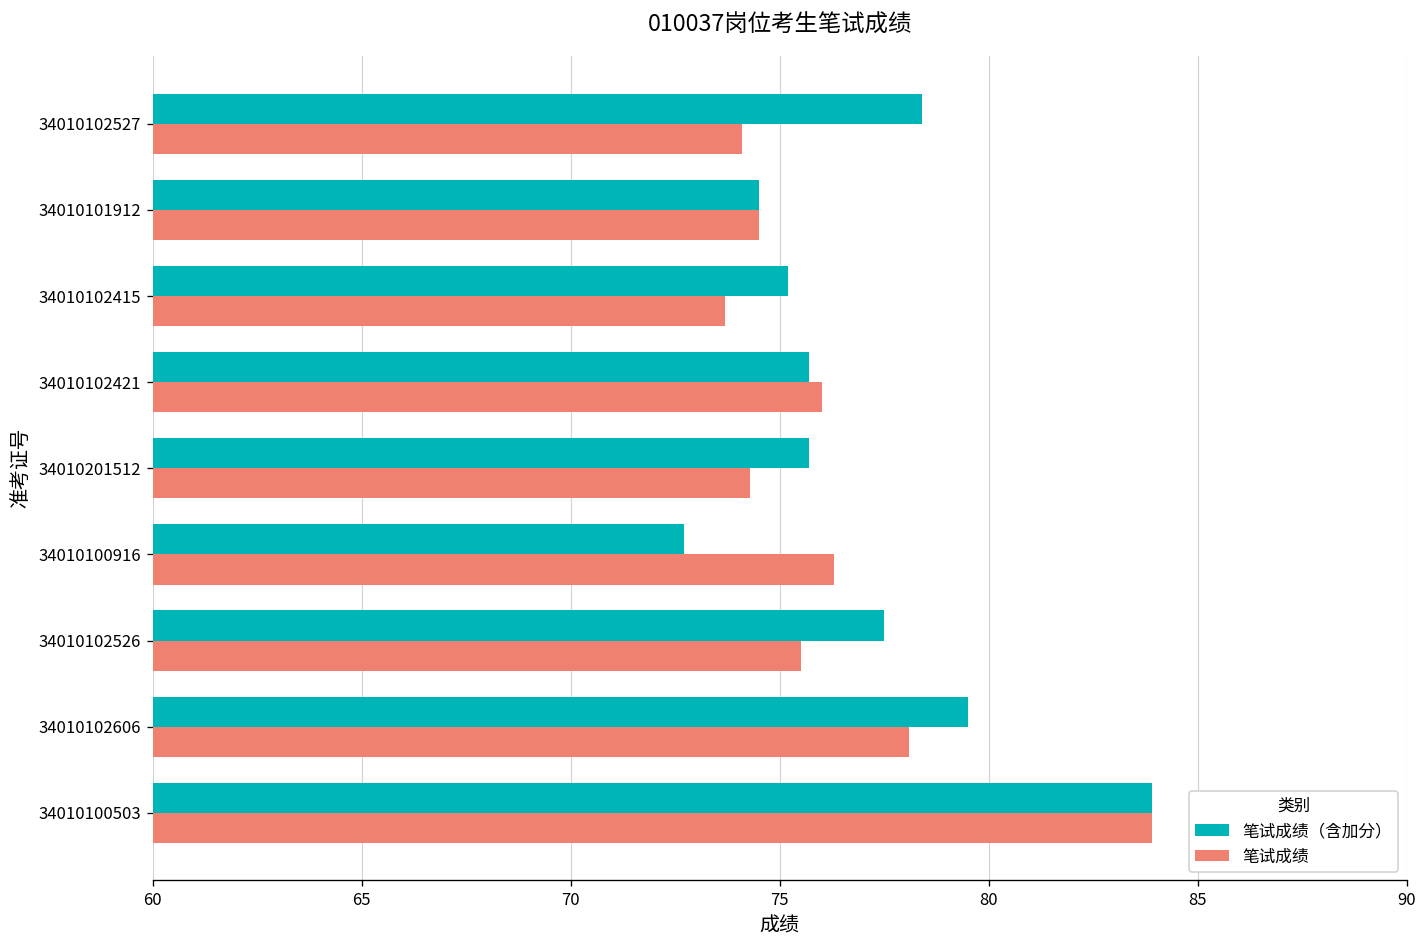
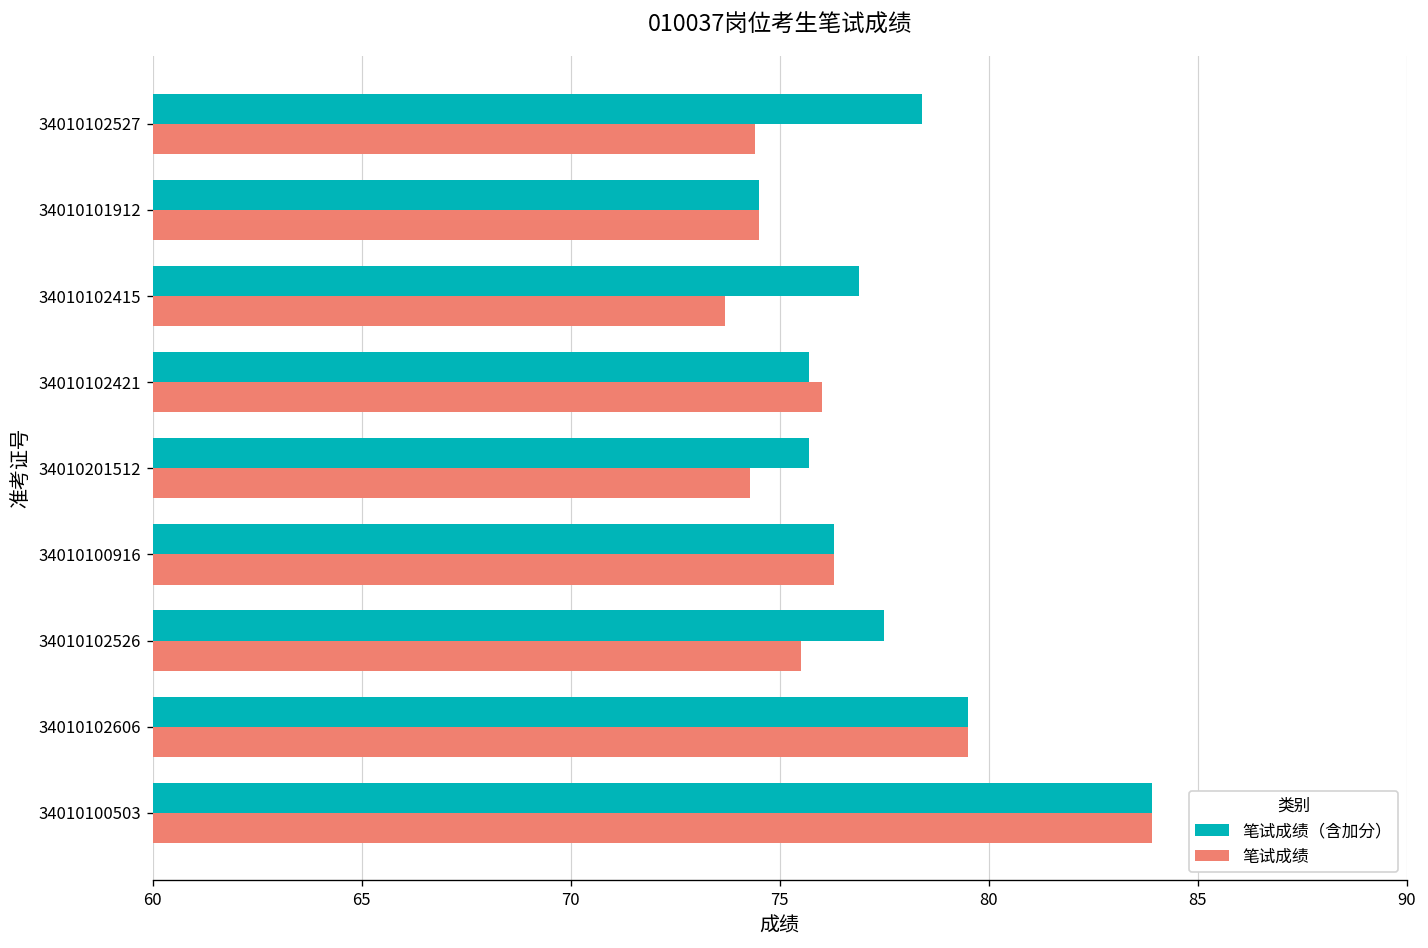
笔试成绩, 34010102527: 74.1 -> 74.4
笔试成绩（含加分）, 34010102415: 75.2 -> 76.9
笔试成绩（含加分）, 34010100916: 72.7 -> 76.3
笔试成绩, 34010102606: 78.1 -> 79.5
